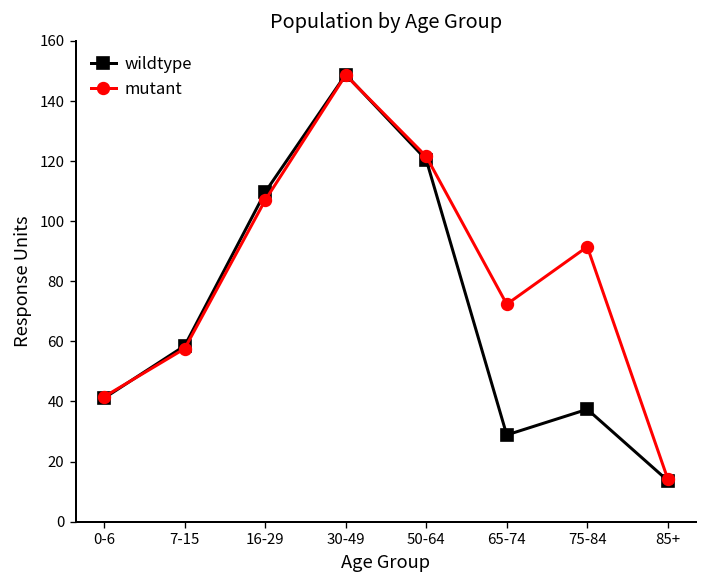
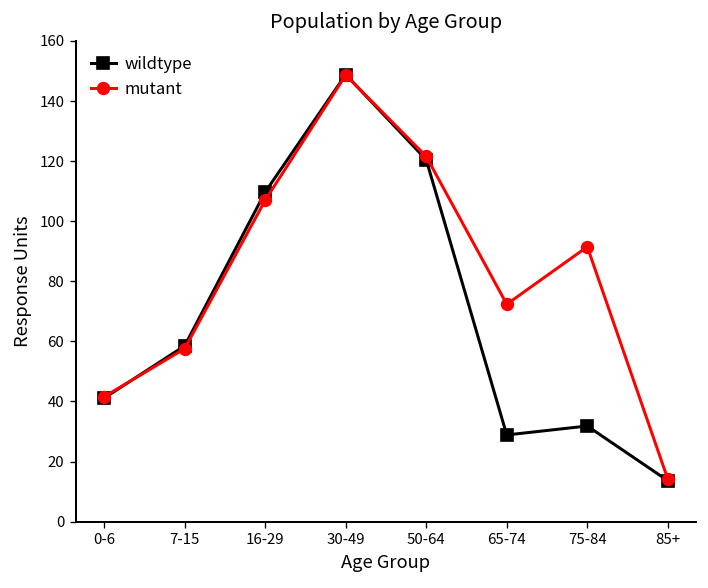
wildtype, 75-84: 37 -> 32
